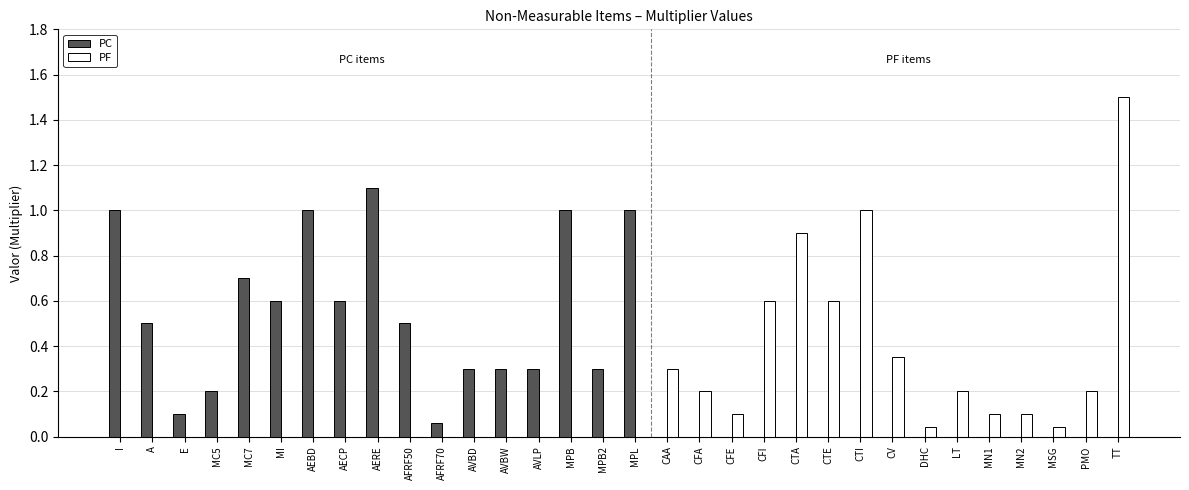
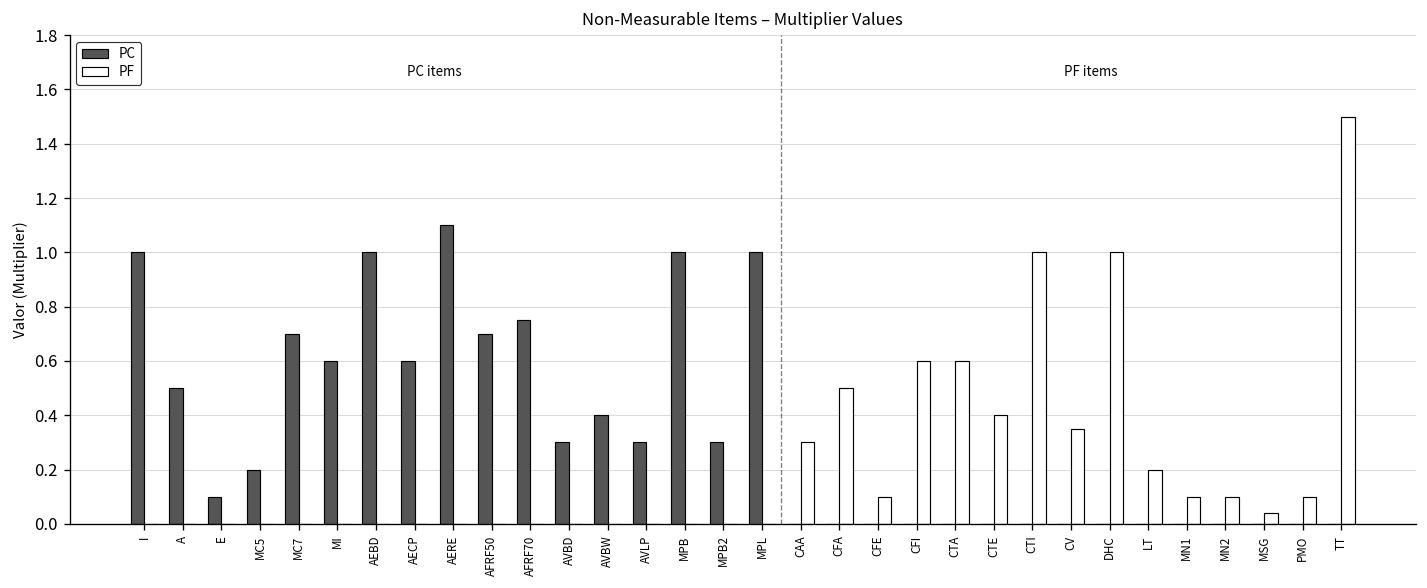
PC, AFRF50: 0.5 -> 0.7
PC, AFRF70: 0.06 -> 0.75
PC, AVBW: 0.3 -> 0.4
PF, CFA: 0.2 -> 0.5
PF, CTA: 0.9 -> 0.6
PF, CTE: 0.6 -> 0.4
PF, DHC: 0.04 -> 1.00
PF, PMO: 0.2 -> 0.1
